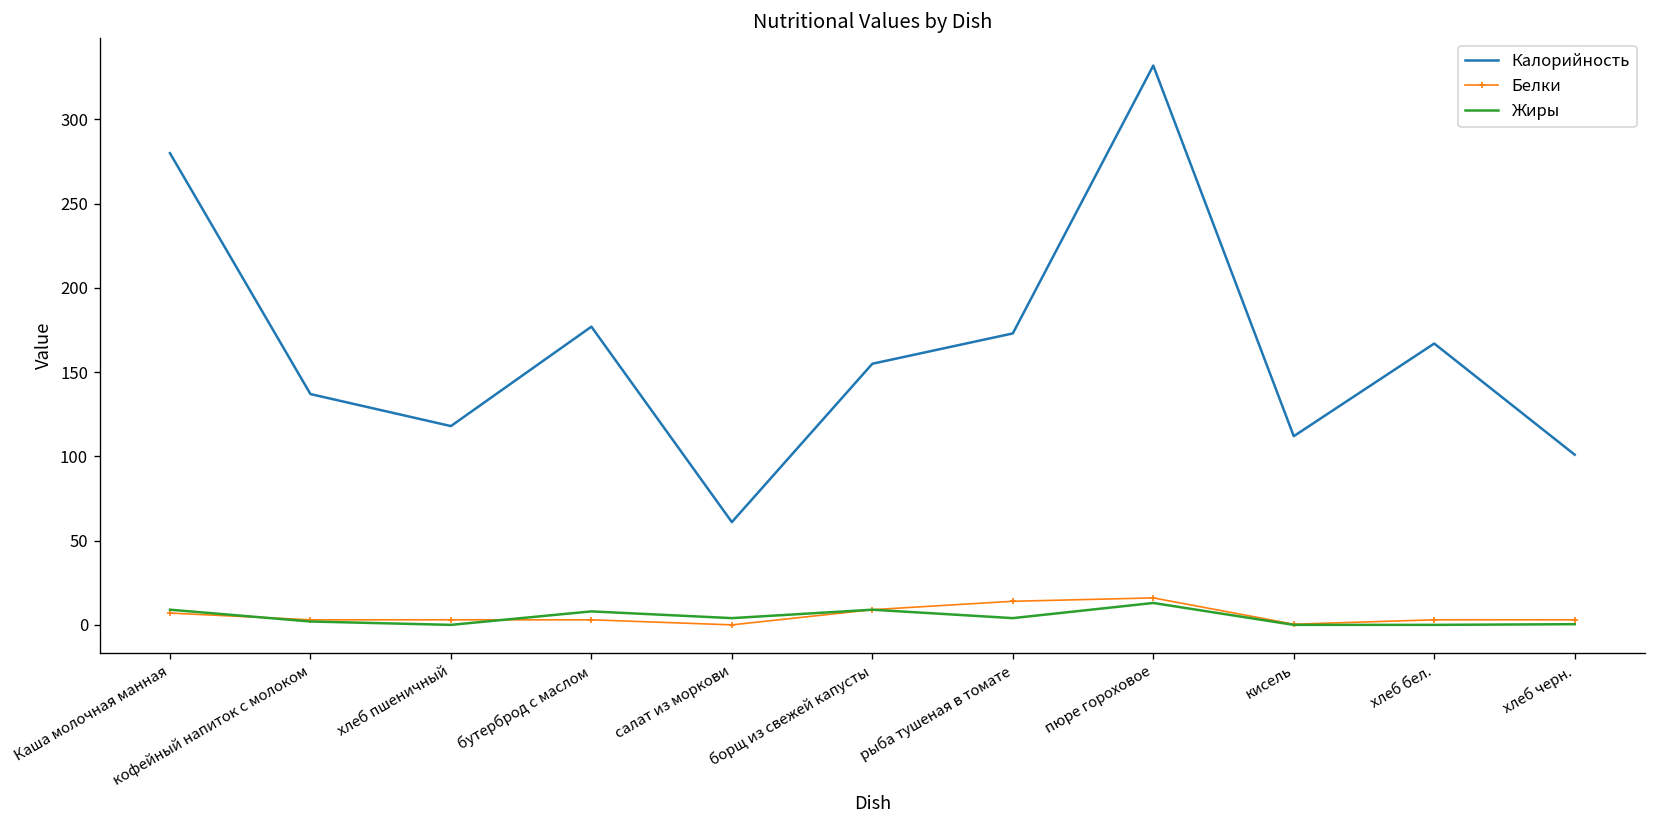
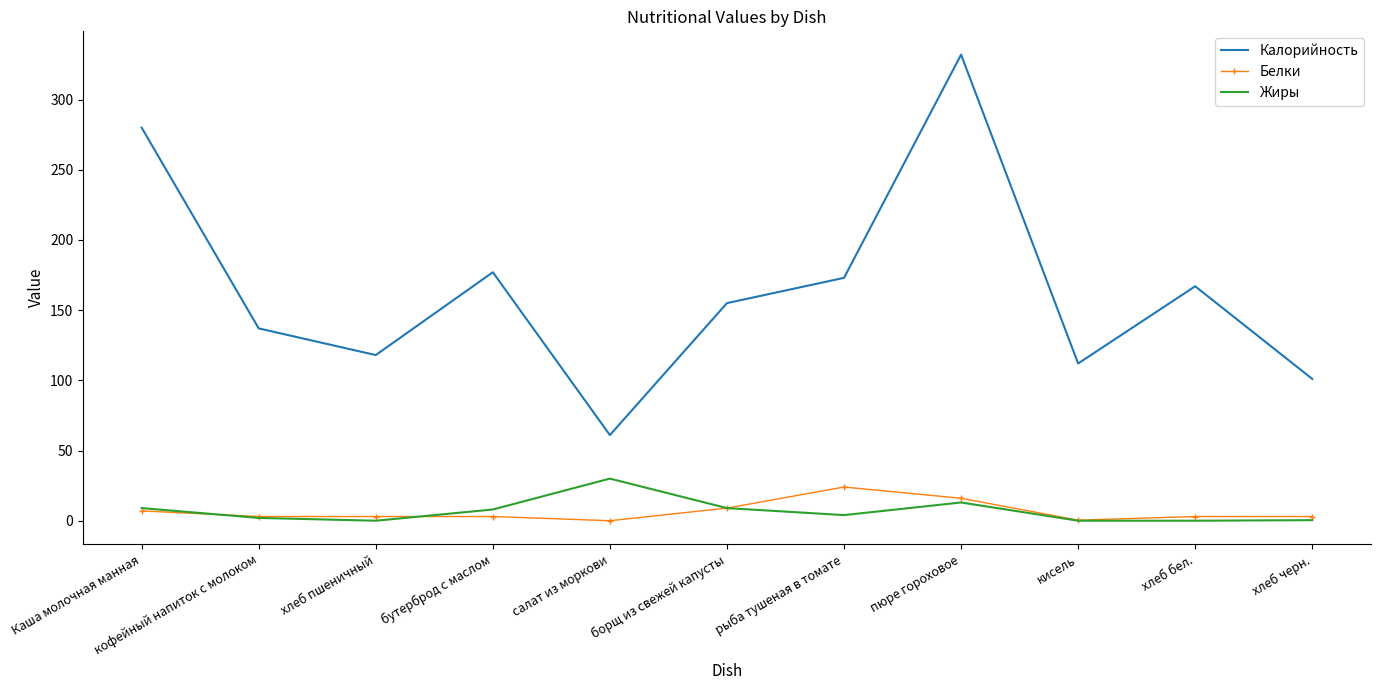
Жиры, салат из моркови: 4 -> 30
Белки, рыба тушеная в томате: 14 -> 24
